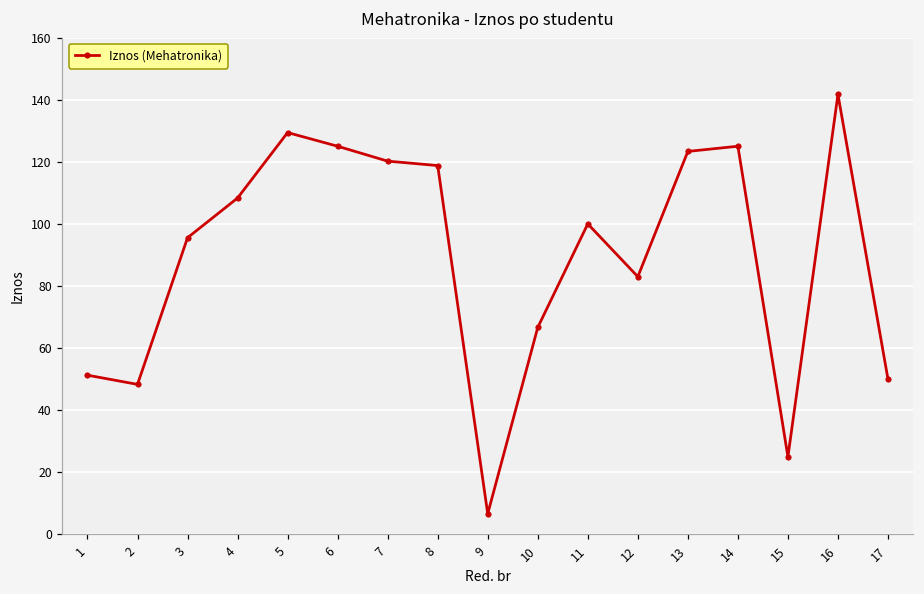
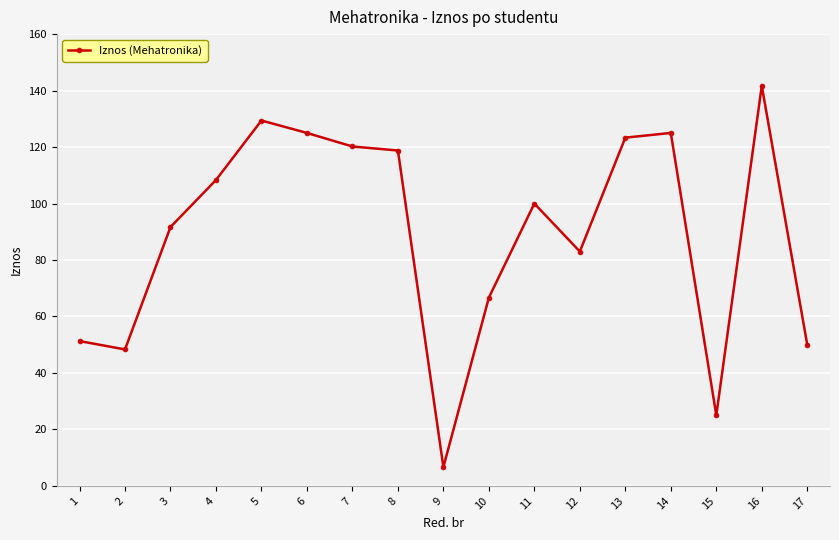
3: 96 -> 92
